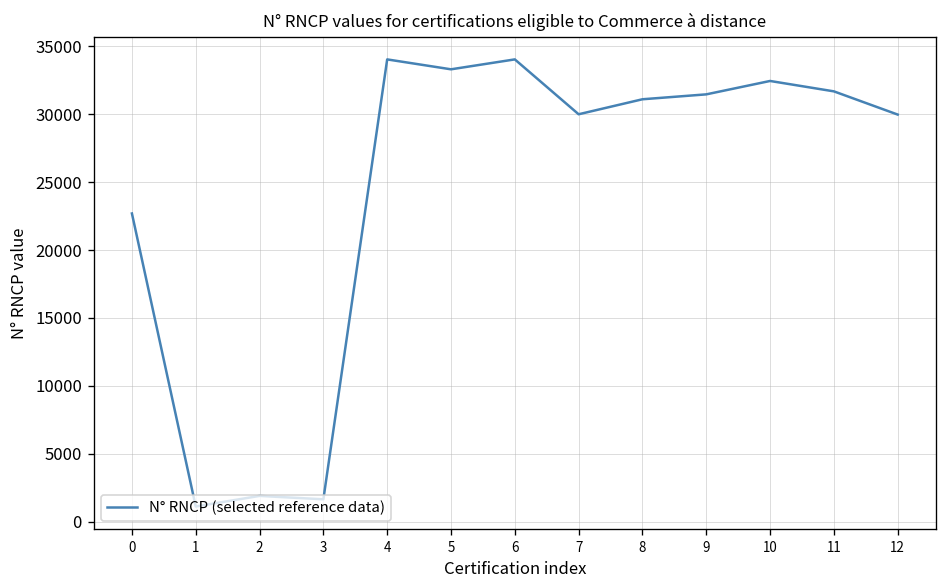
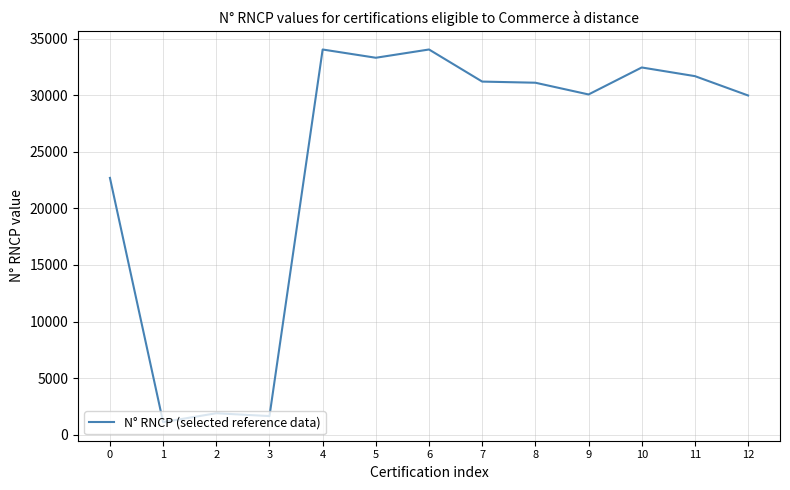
7: 30000 -> 31200
9: 31500 -> 30100
